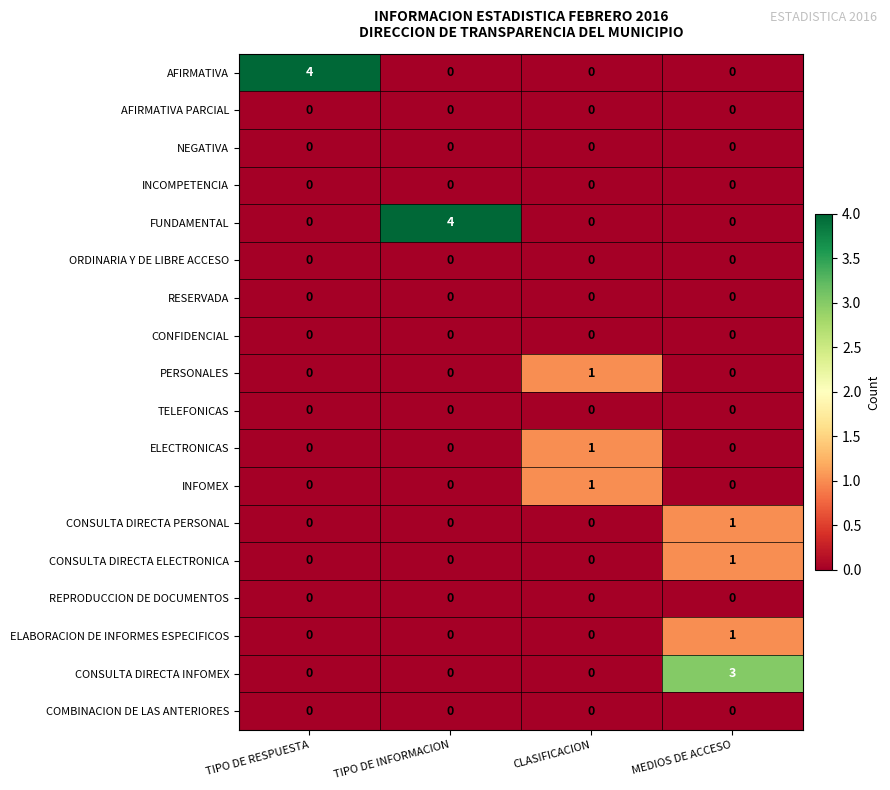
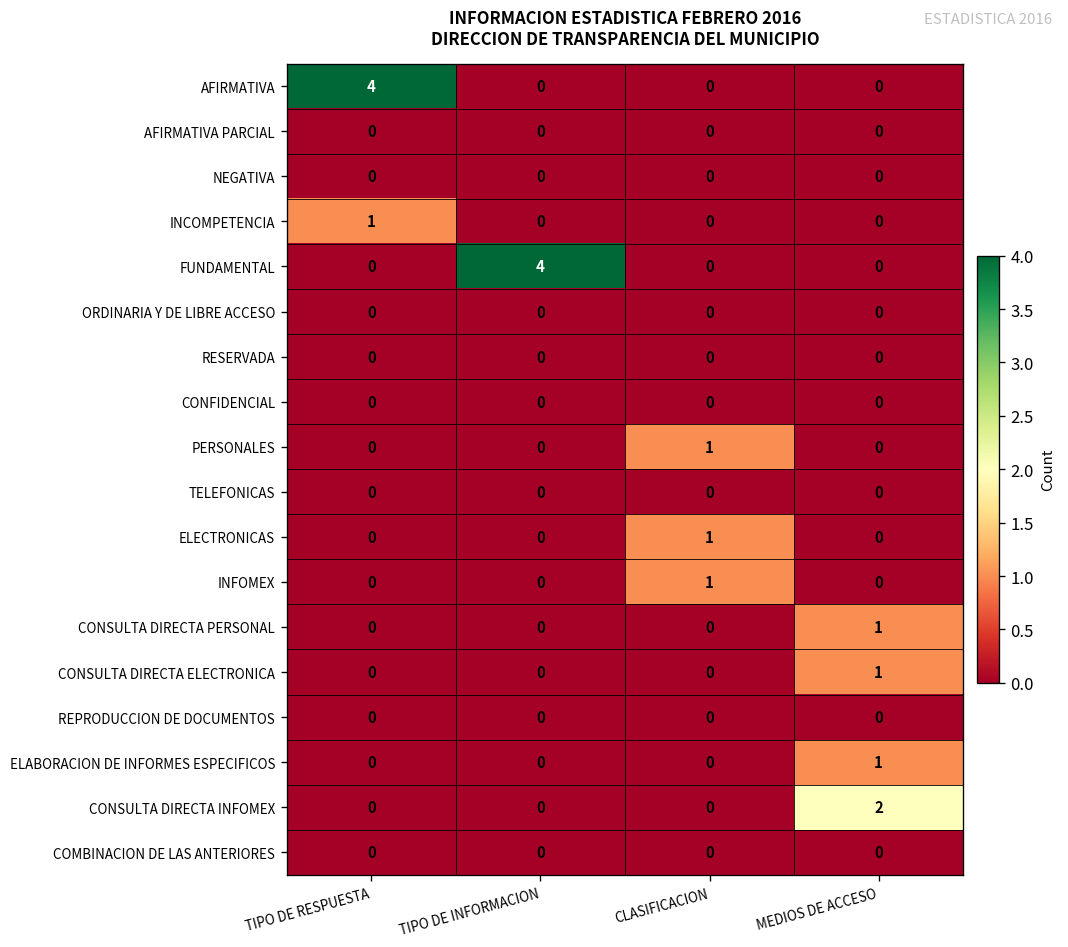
INCOMPETENCIA, TIPO DE RESPUESTA: 0 -> 1
CONSULTA DIRECTA INFOMEX, MEDIOS DE ACCESO: 3 -> 2
